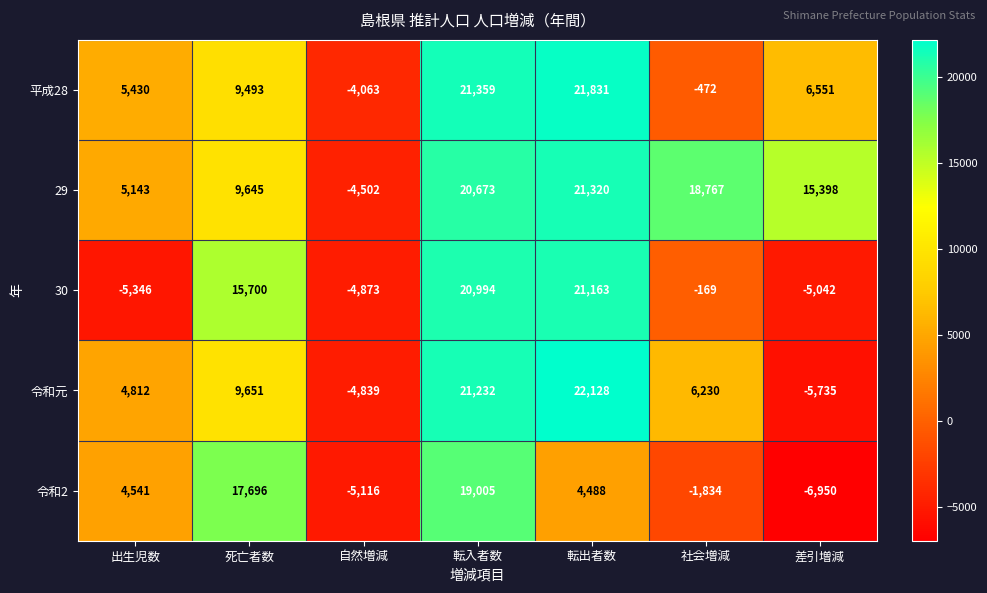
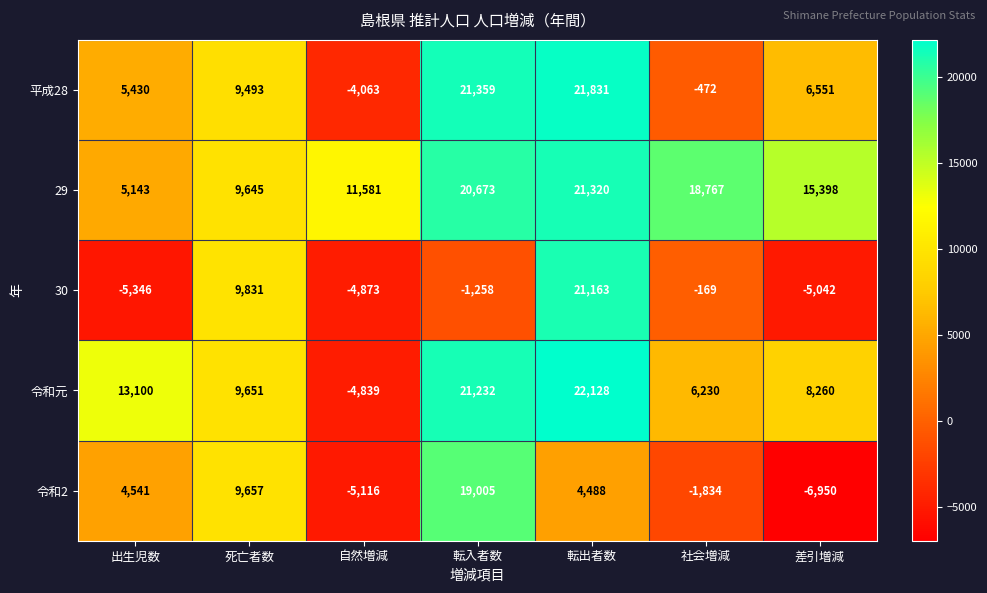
29, 自然増減: -4,502 -> 11,581
30, 死亡者数: 15,700 -> 9,831
30, 転入者数: 20,994 -> -1,258
令和元, 出生児数: 4,812 -> 13,100
令和元, 差引増減: -5,735 -> 8,260
令和2, 死亡者数: 17,696 -> 9,657
